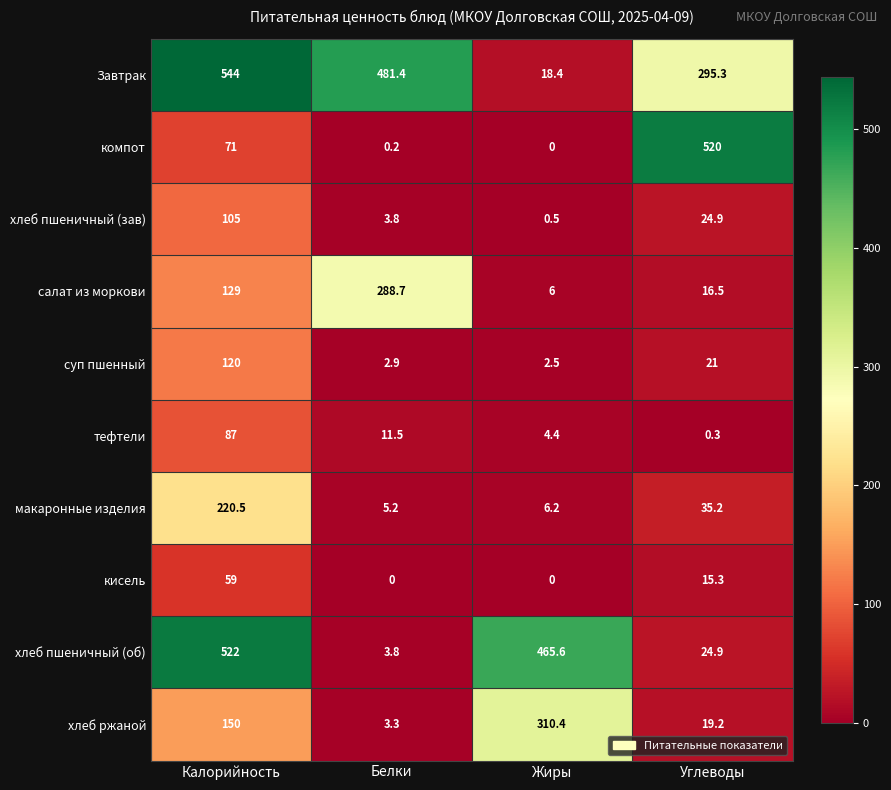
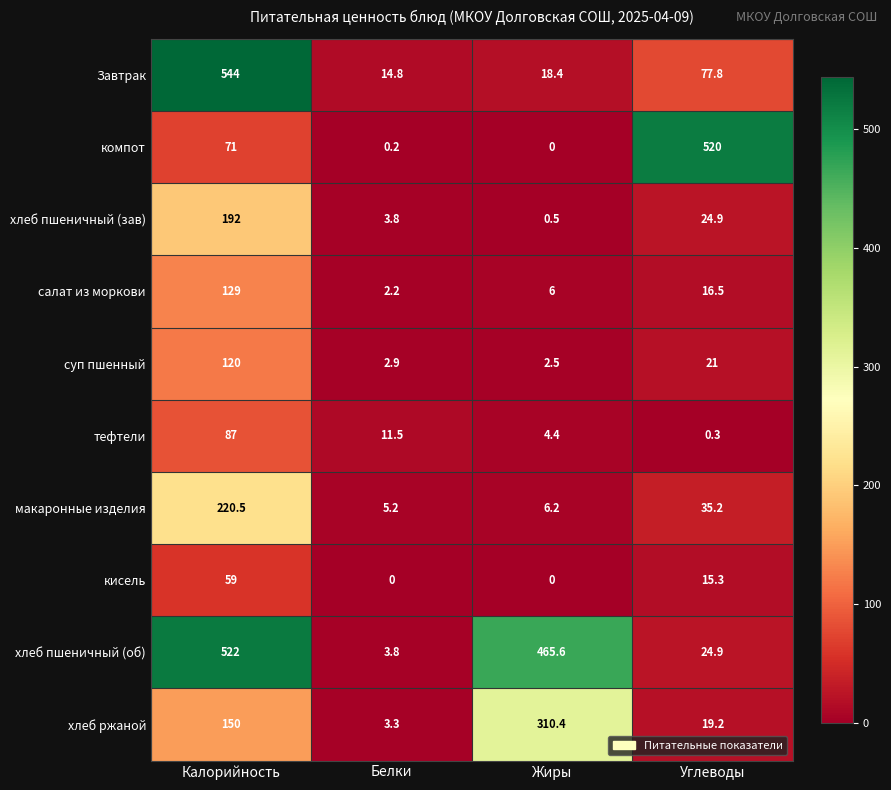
Завтрак, Белки: 481.4 -> 14.8
Завтрак, Углеводы: 295.3 -> 77.8
хлеб пшеничный (зав), Калорийность: 105 -> 192
салат из моркови, Белки: 288.7 -> 2.2
